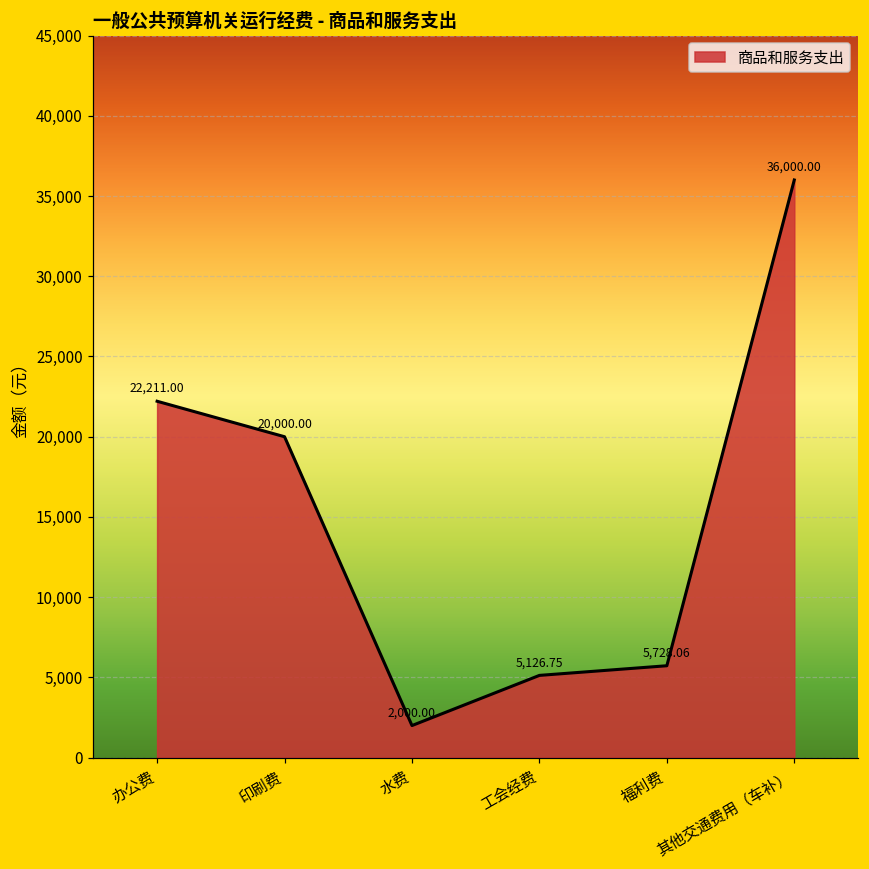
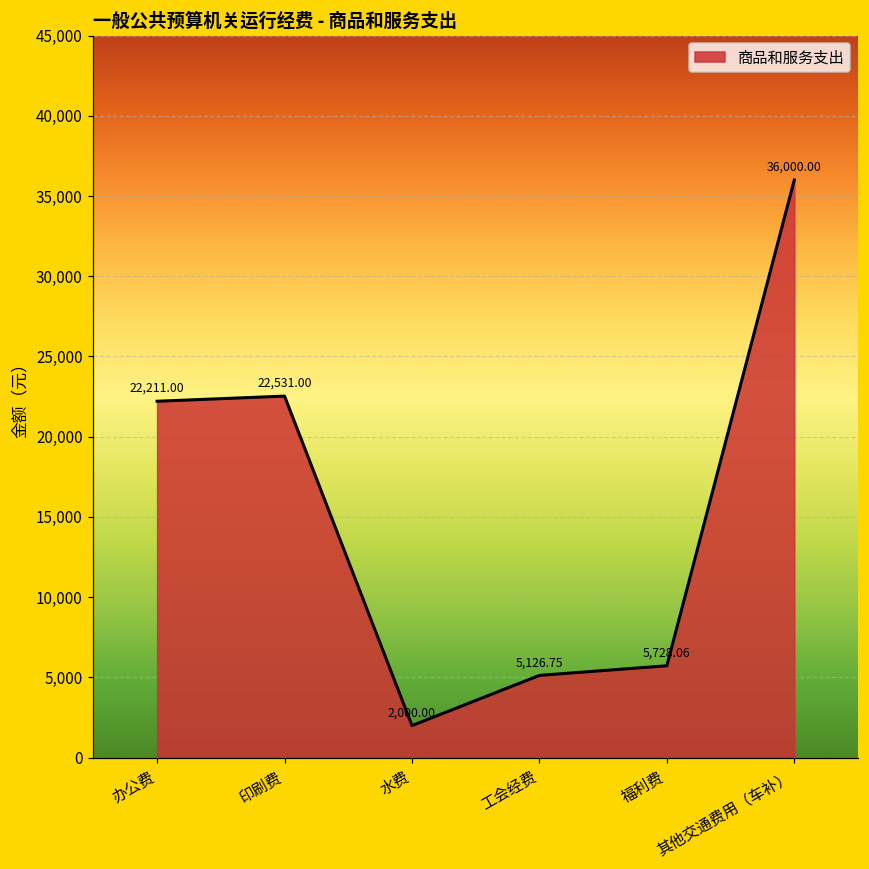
印刷费: 20,000.00 -> 22,531.00
